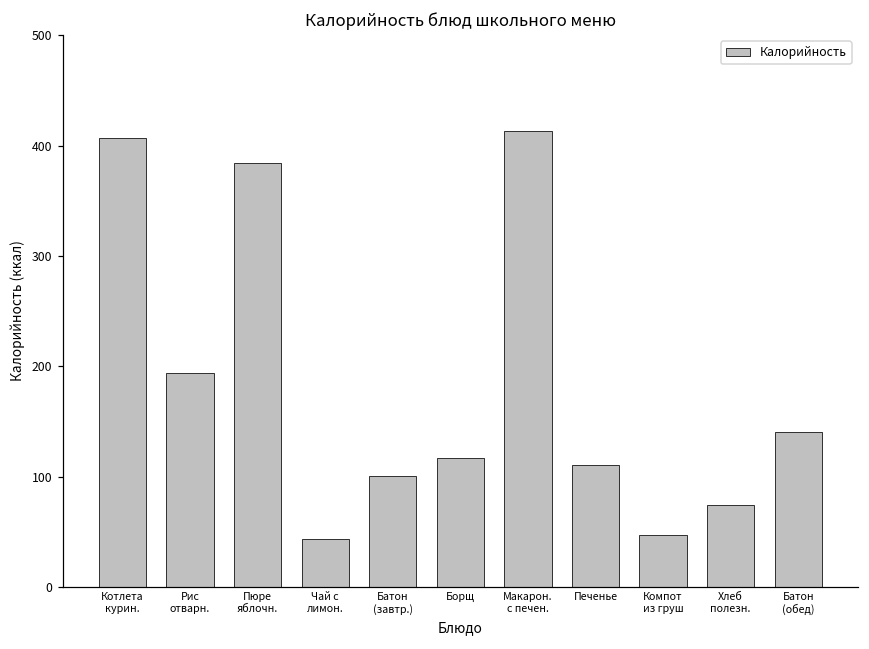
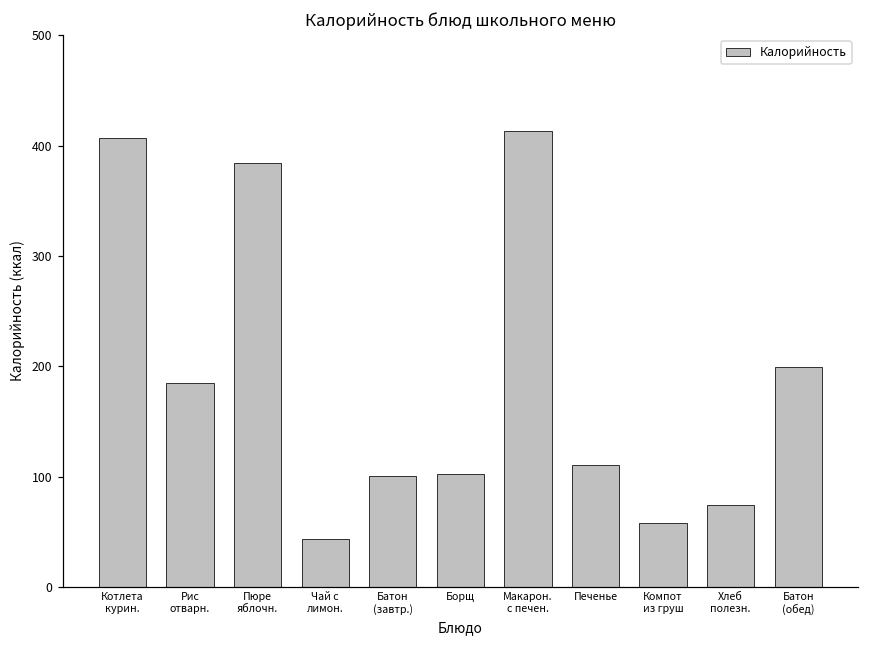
Рис отварн.: 194 -> 185
Борщ: 117 -> 102
Компот из груш: 47 -> 58
Батон (обед): 140 -> 199
